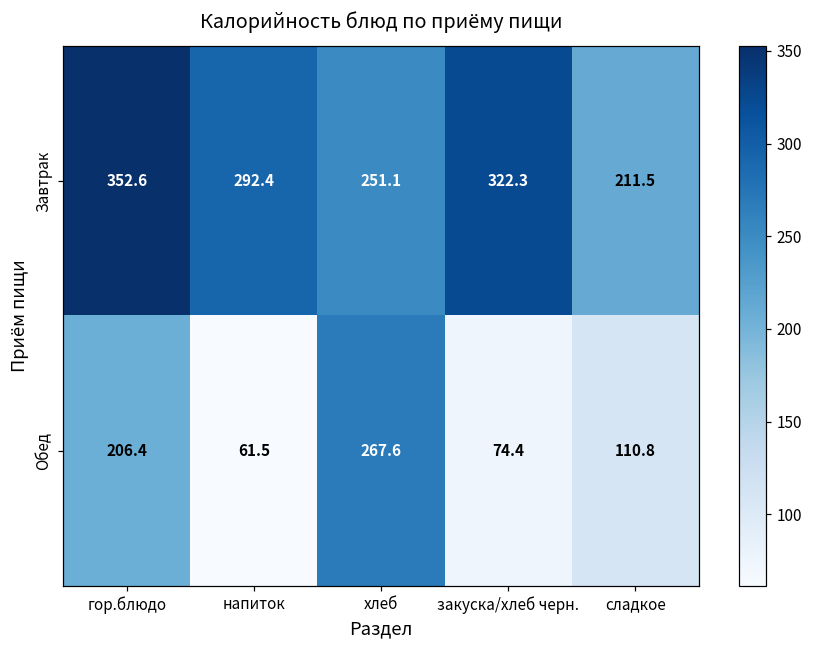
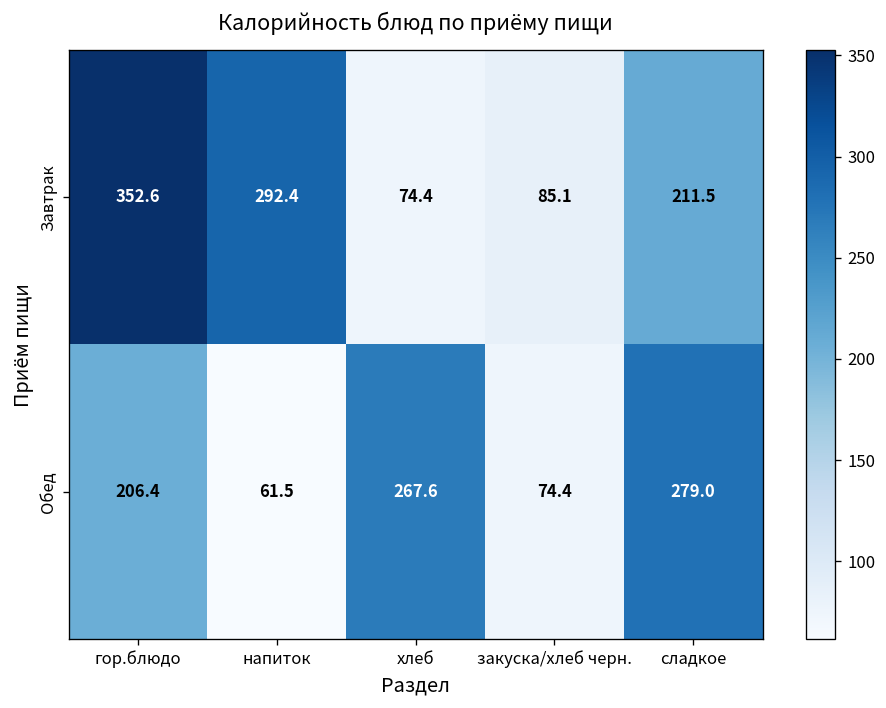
Завтрак, хлеб: 251.1 -> 74.4
Завтрак, закуска/хлеб черн.: 322.3 -> 85.1
Обед, сладкое: 110.8 -> 279.0
